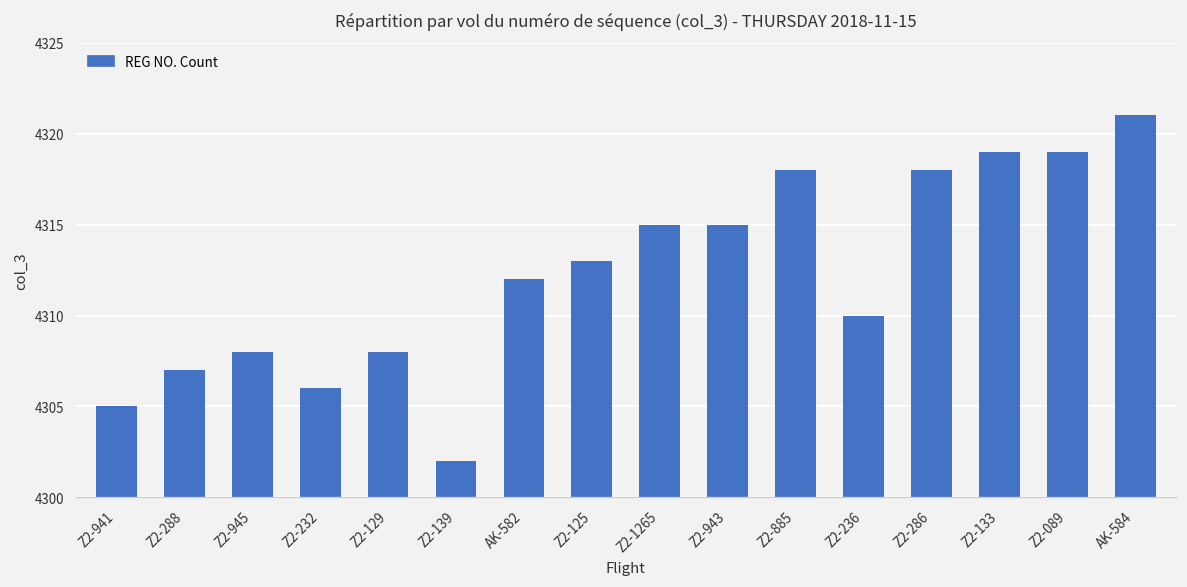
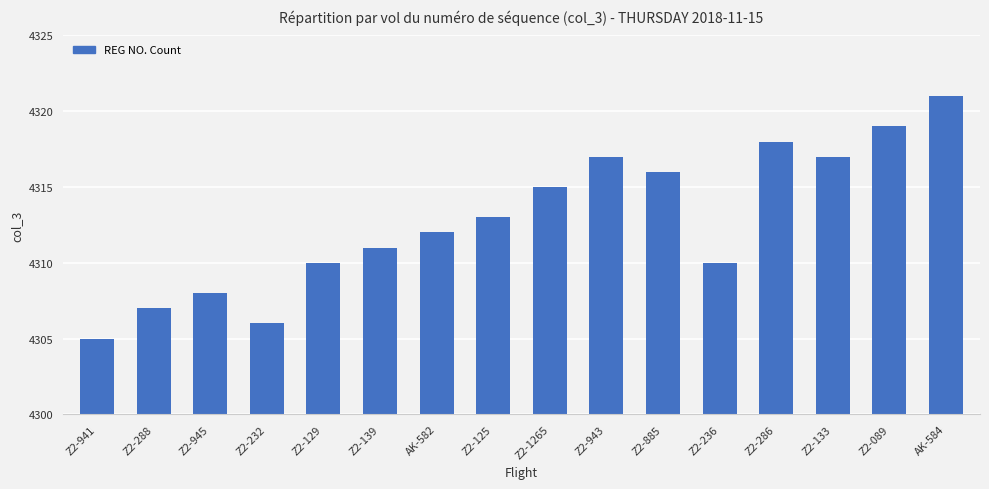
Z2-129: 4308 -> 4310
Z2-139: 4302 -> 4311
Z2-943: 4315 -> 4317
Z2-885: 4318 -> 4316
Z2-133: 4319 -> 4317
